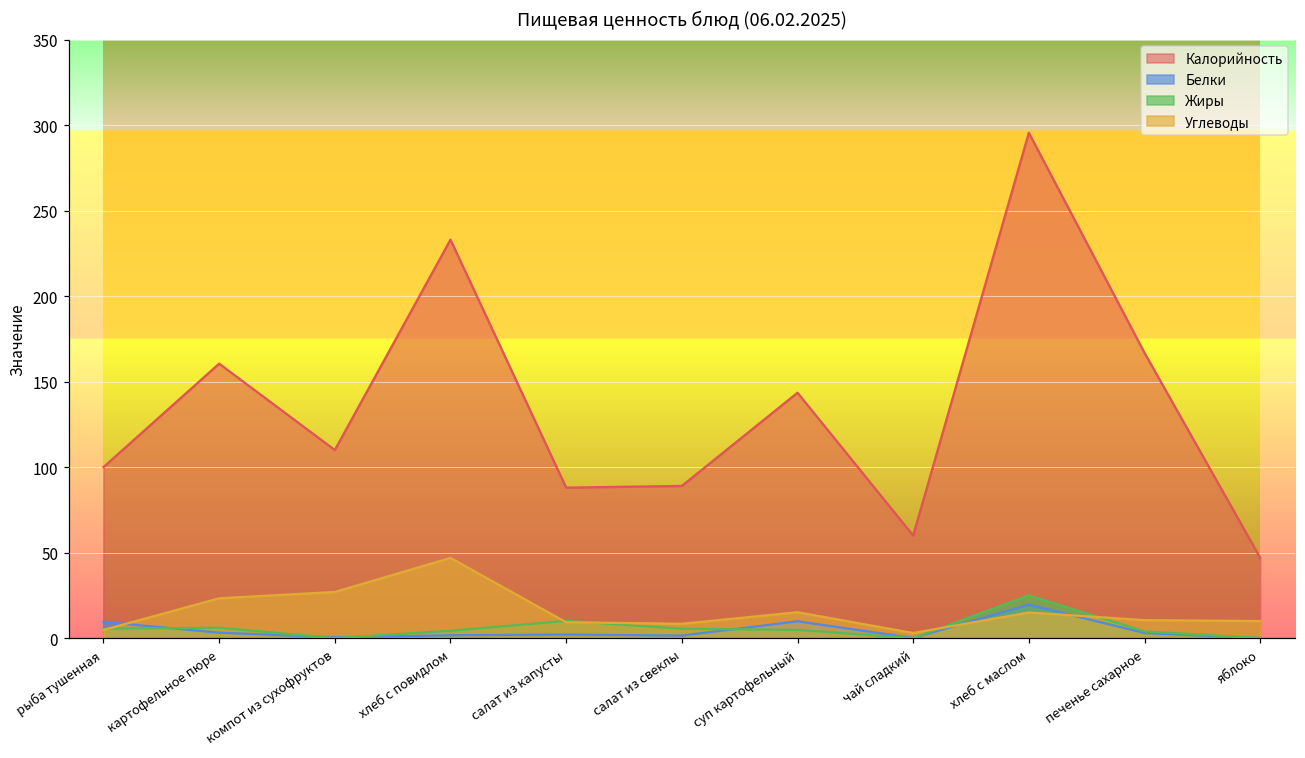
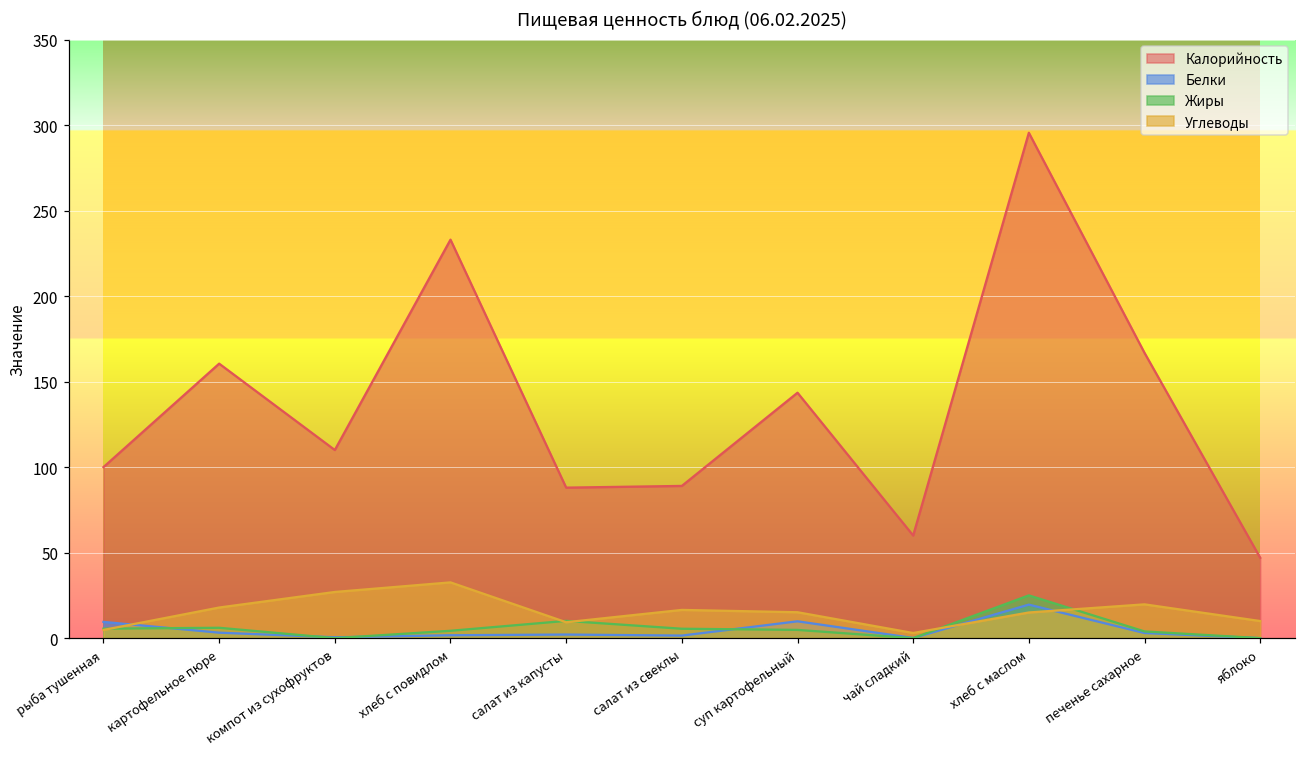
Углеводы, картофельное пюре: 23 -> 18
Углеводы, хлеб с повидлом: 47 -> 33
Углеводы, салат из свеклы: 8 -> 17
Углеводы, печенье сахарное: 11 -> 20
